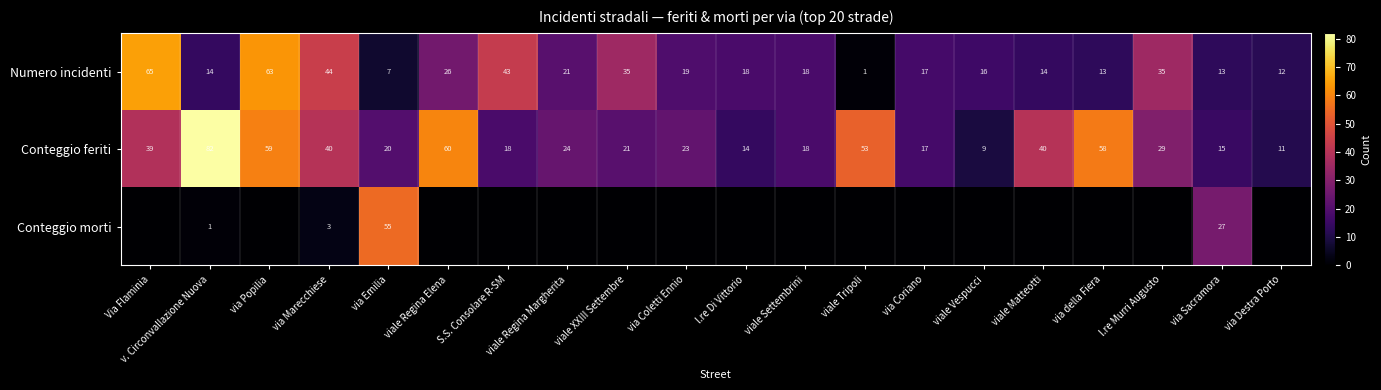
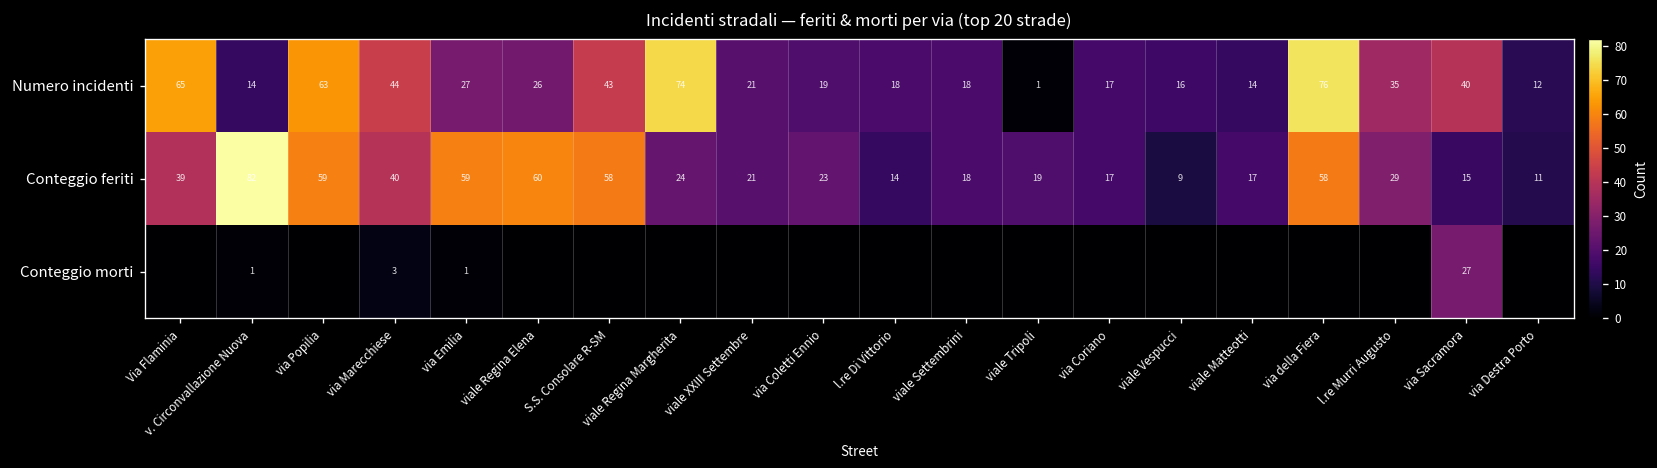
Numero incidenti, via Emilia: 7 -> 27
Numero incidenti, viale Regina Margherita: 21 -> 74
Numero incidenti, viale XXIII Settembre: 35 -> 21
Numero incidenti, via della Fiera: 13 -> 76
Numero incidenti, via Sacramora: 13 -> 40
Conteggio feriti, via Emilia: 20 -> 59
Conteggio feriti, S.S. Consolare R-SM: 18 -> 58
Conteggio feriti, viale Tripoli: 53 -> 19
Conteggio feriti, viale Matteotti: 40 -> 17
Conteggio morti, via Emilia: 55 -> 1
